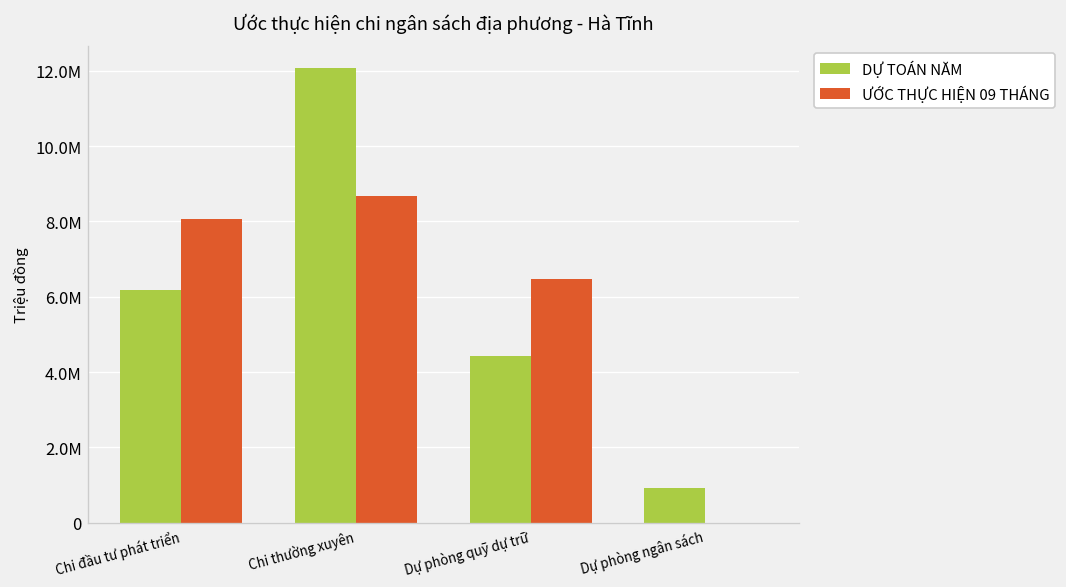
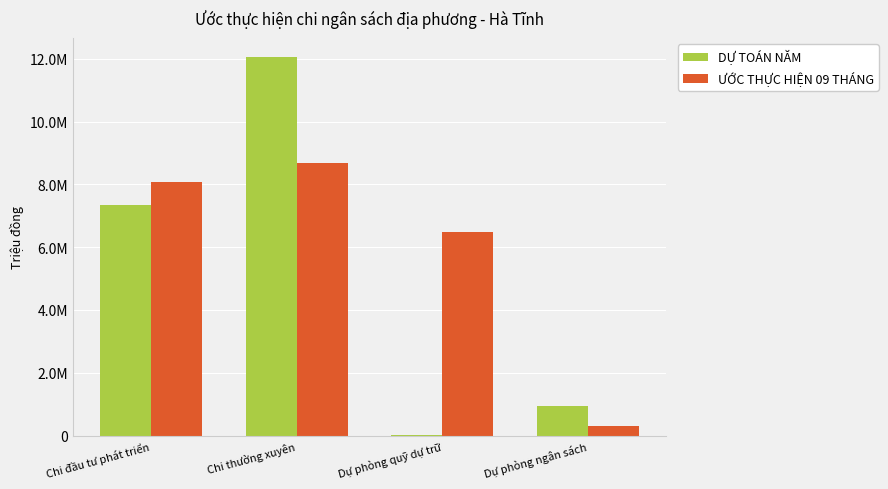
DỰ TOÁN NĂM, Chi đầu tư phát triển: 6200000 -> 7300000
DỰ TOÁN NĂM, Dự phòng quỹ dự trữ: 4400000 -> 0
ƯỚC THỰC HIỆN 09 THÁNG, Dự phòng ngân sách: 0 -> 300000
